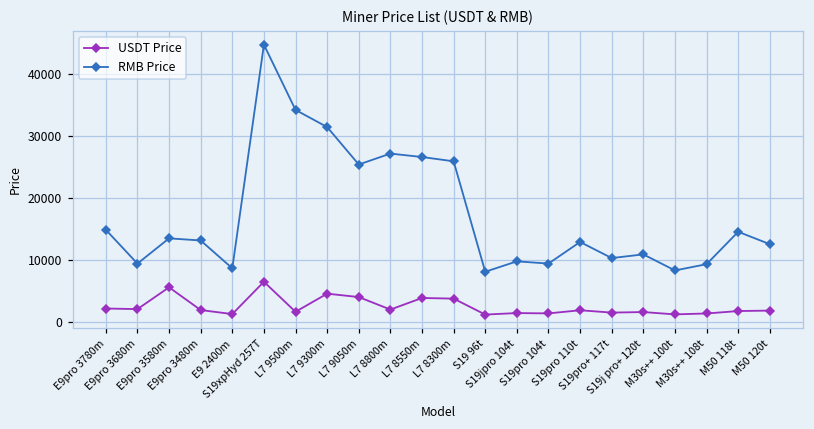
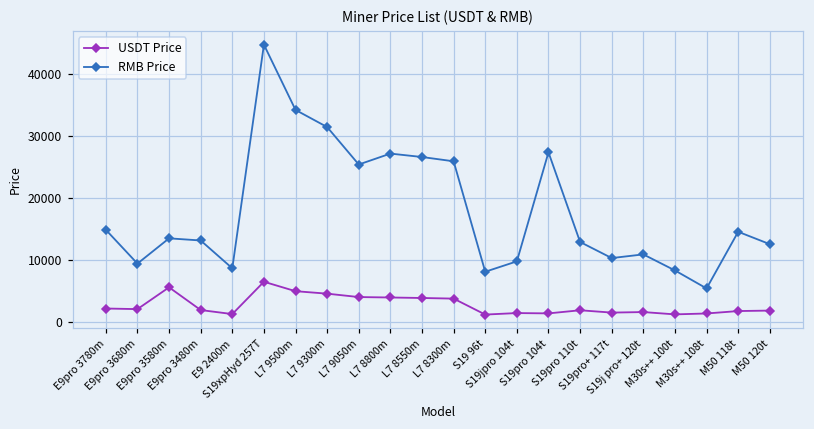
USDT Price, L7 9500m: 2000 -> 5000
USDT Price, L7 8800m: 2000 -> 4000
RMB Price, S19pro 104t: 9000 -> 27000
RMB Price, M30s++ 108t: 9000 -> 5000
